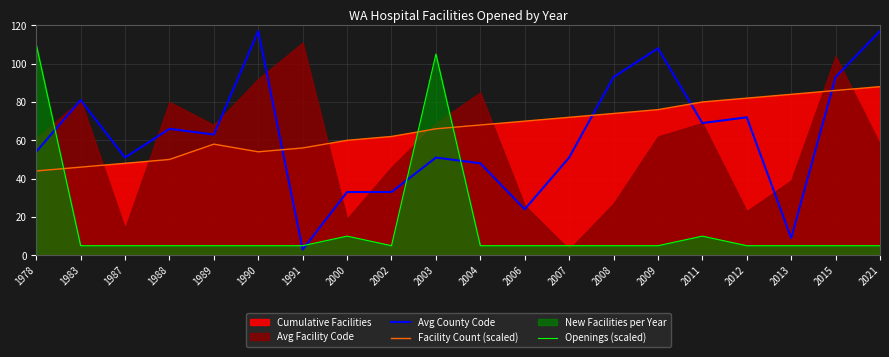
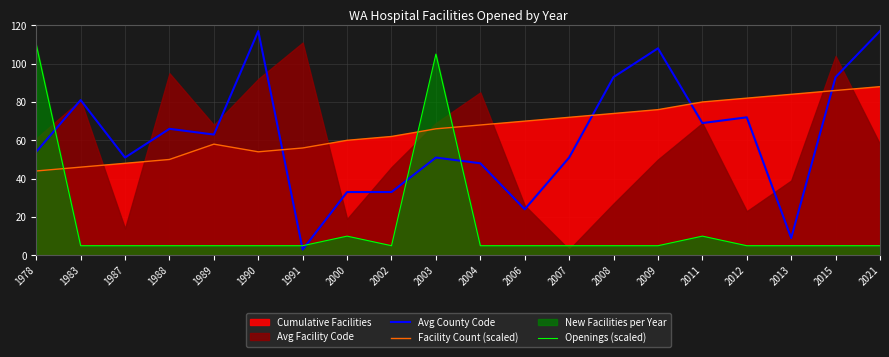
Avg Facility Code, 1988: 80 -> 95
Avg Facility Code, 2009: 62 -> 50
